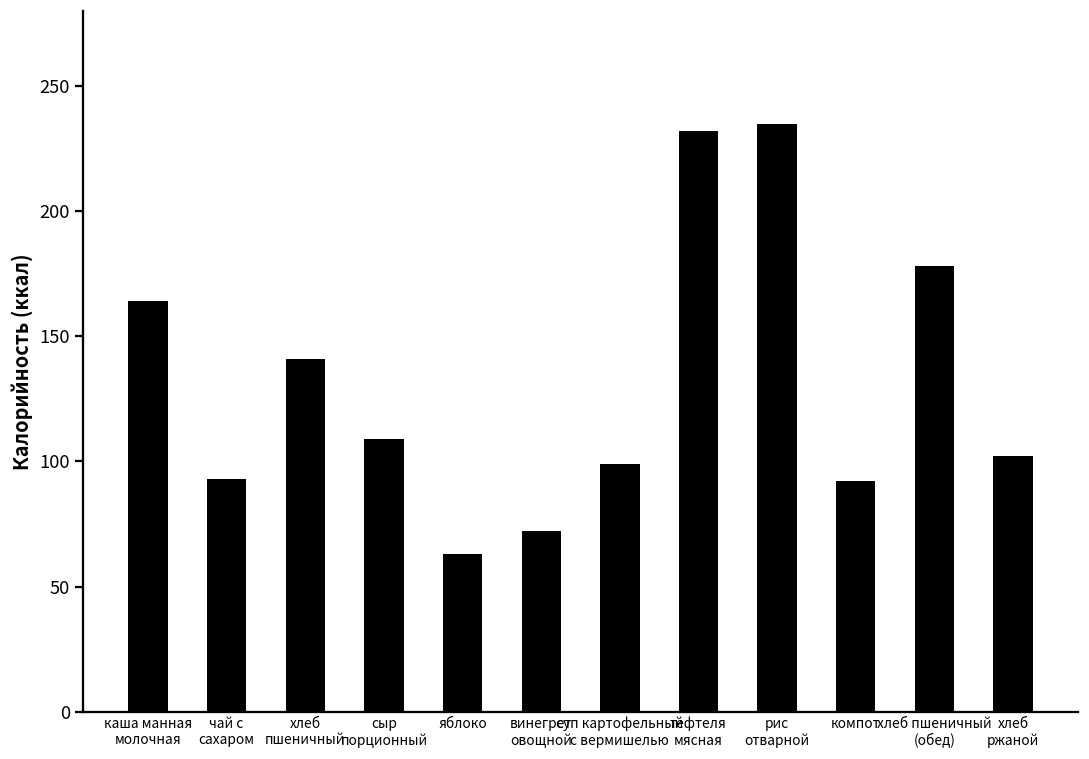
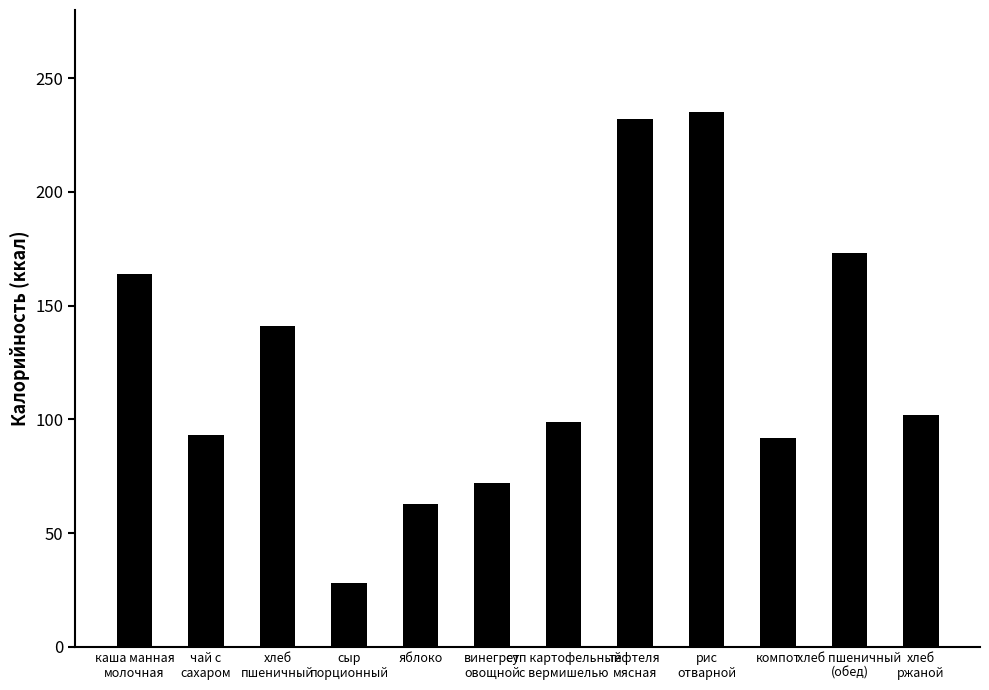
сыр порционный: 109 -> 28
хлеб пшеничный (обед): 178 -> 173
